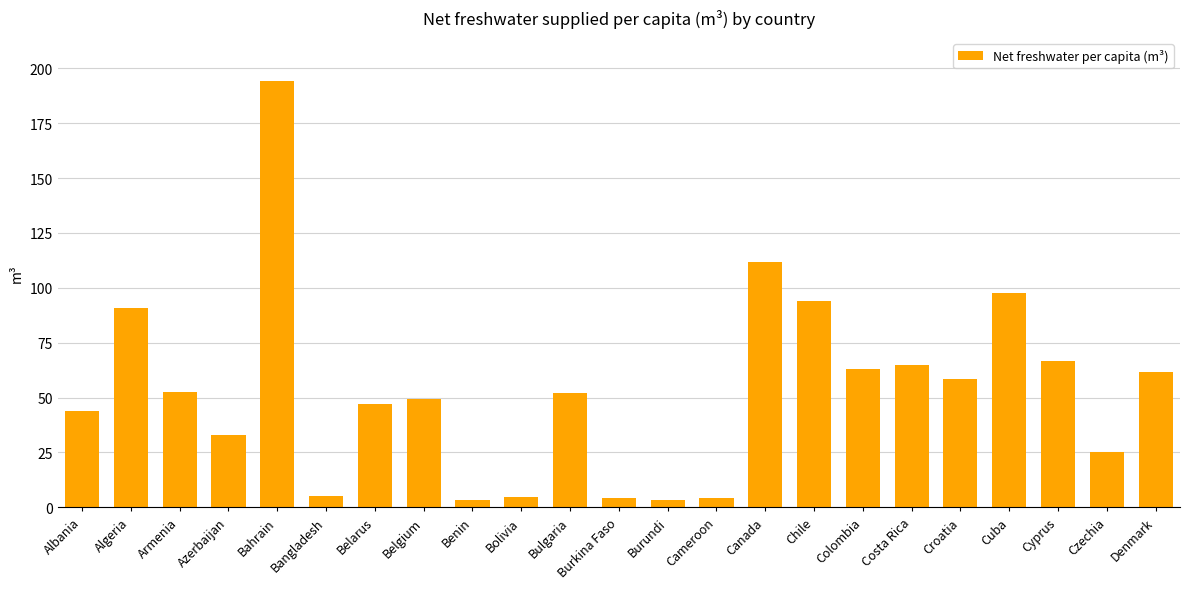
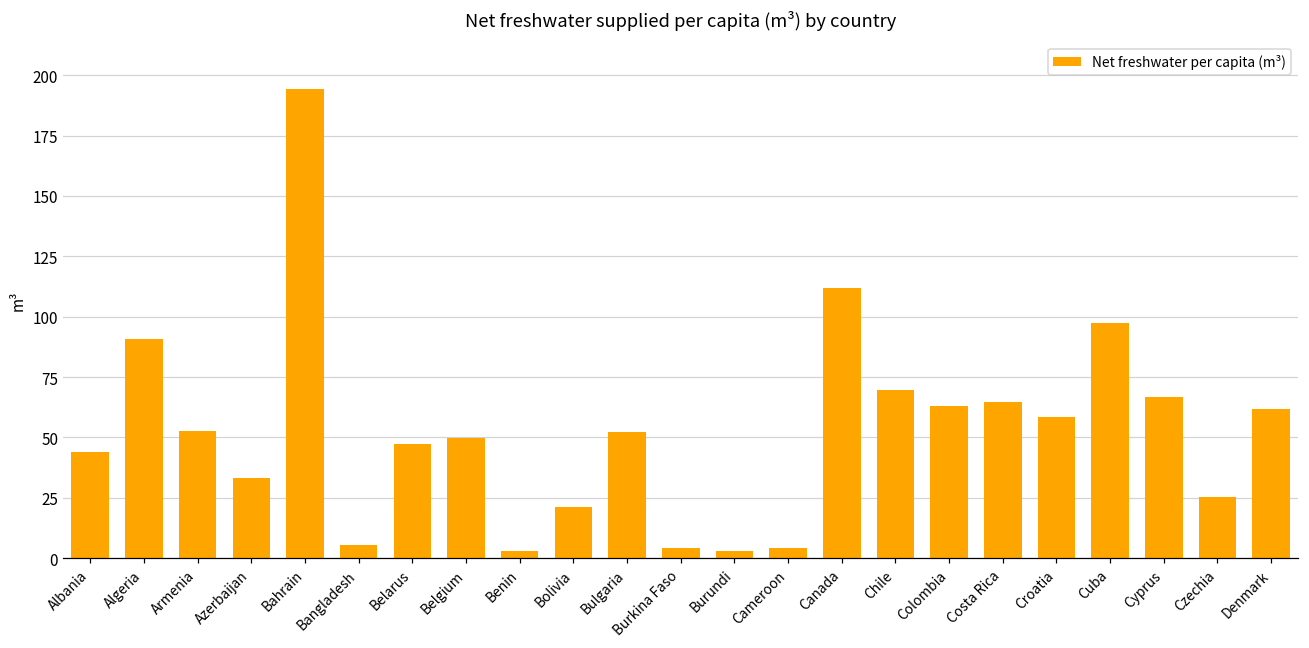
Bolivia: 5 -> 21
Chile: 94 -> 70
